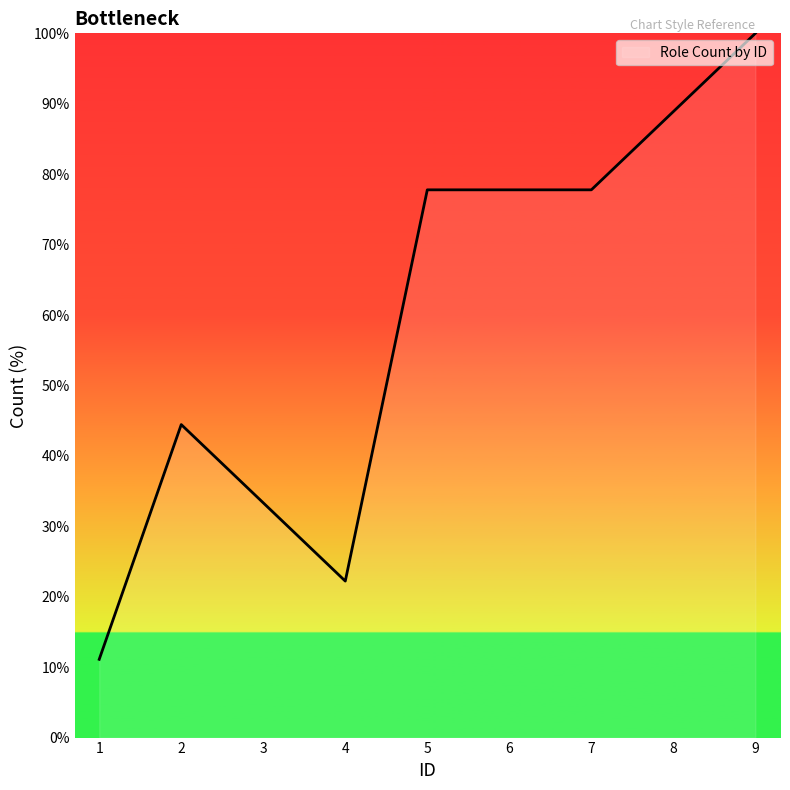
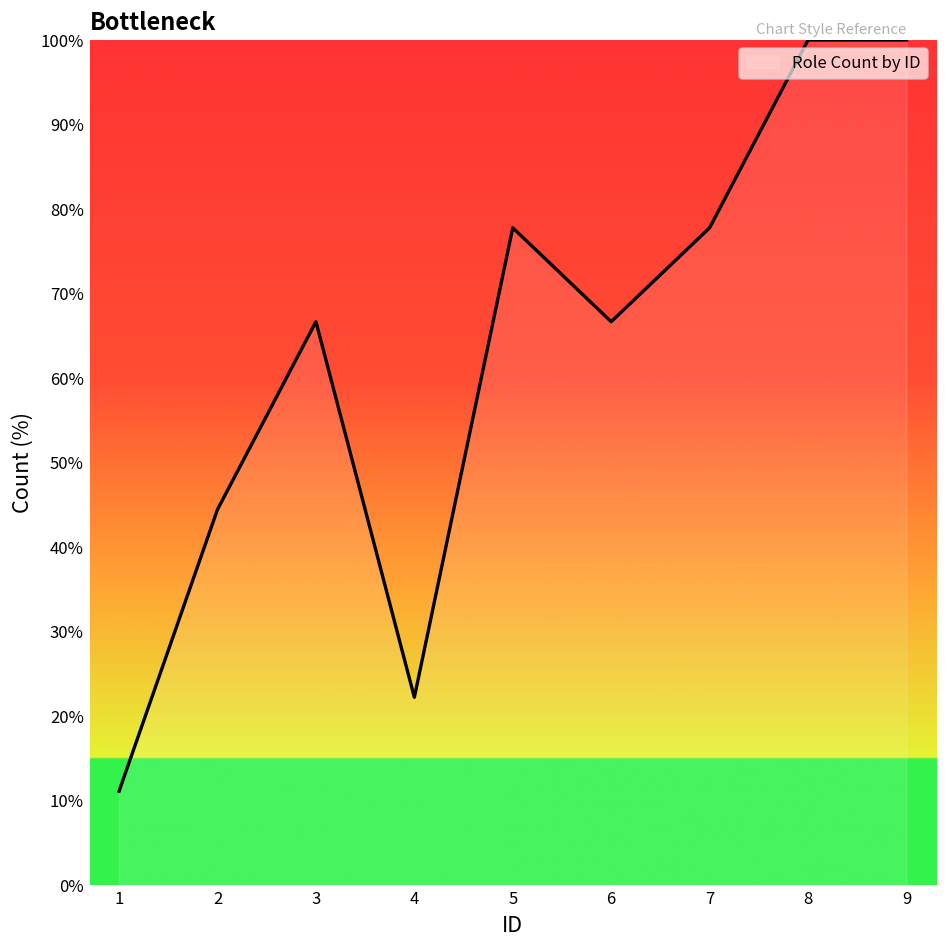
3: 33% -> 67%
6: 78% -> 67%
8: 89% -> 100%
